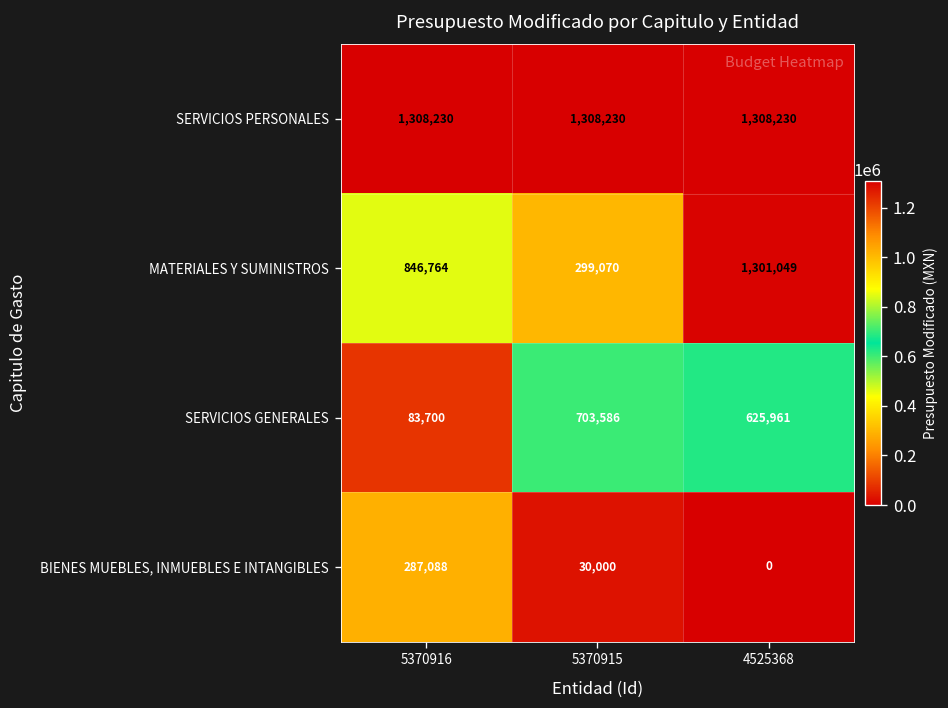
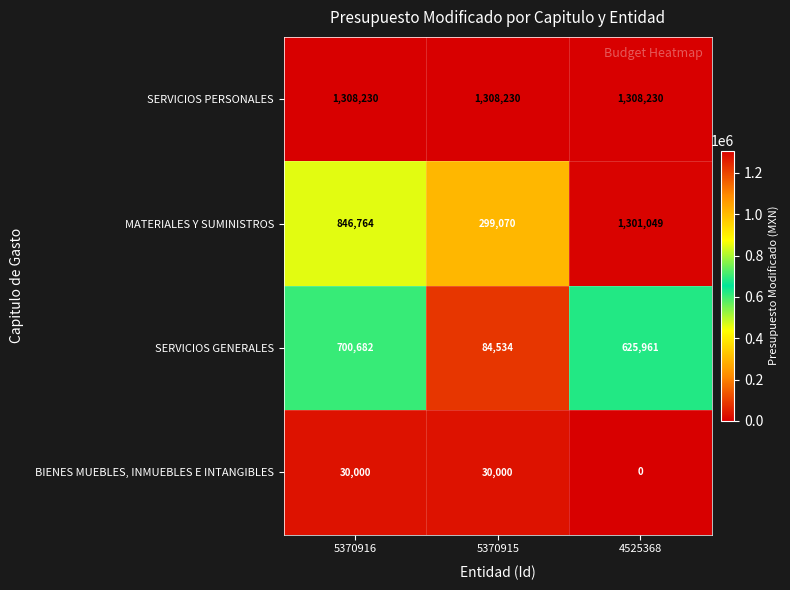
SERVICIOS GENERALES, 5370916: 83,700 -> 700,682
SERVICIOS GENERALES, 5370915: 703,586 -> 84,534
BIENES MUEBLES, INMUEBLES E INTANGIBLES, 5370916: 287,088 -> 30,000
